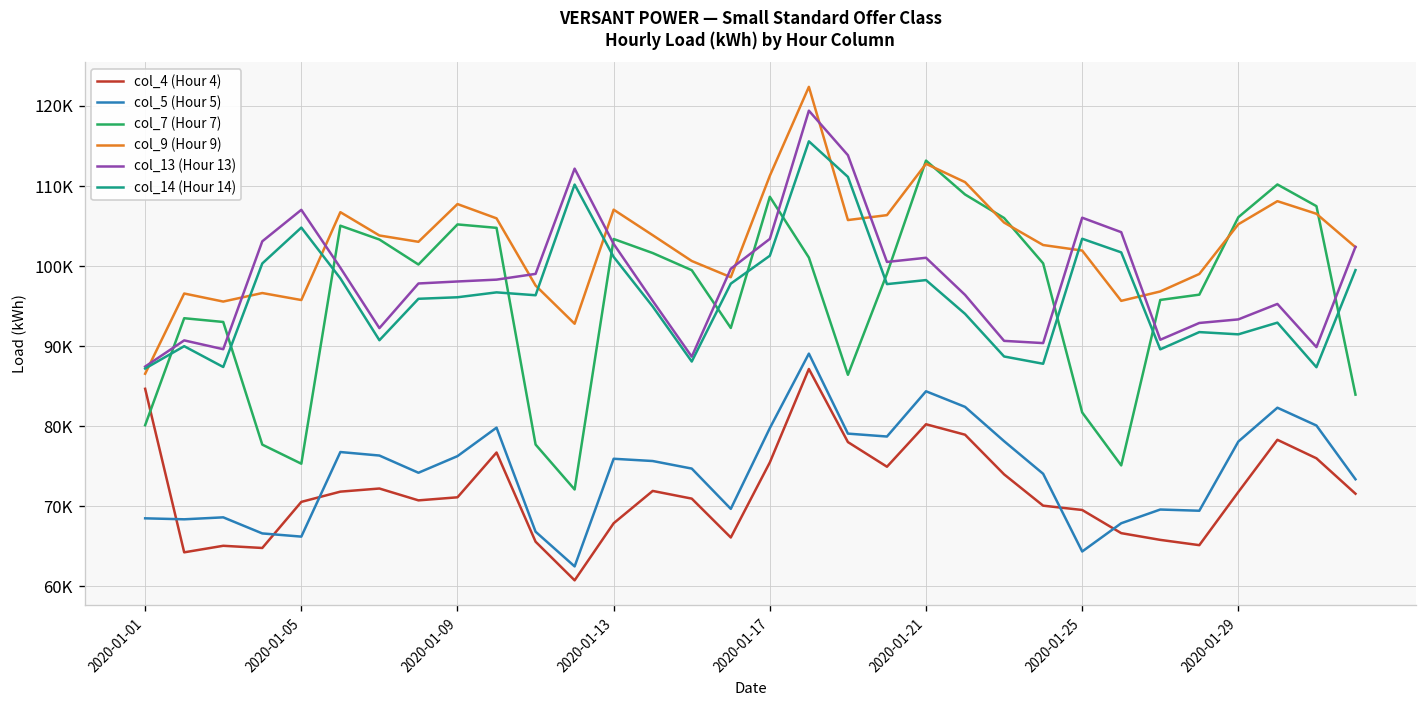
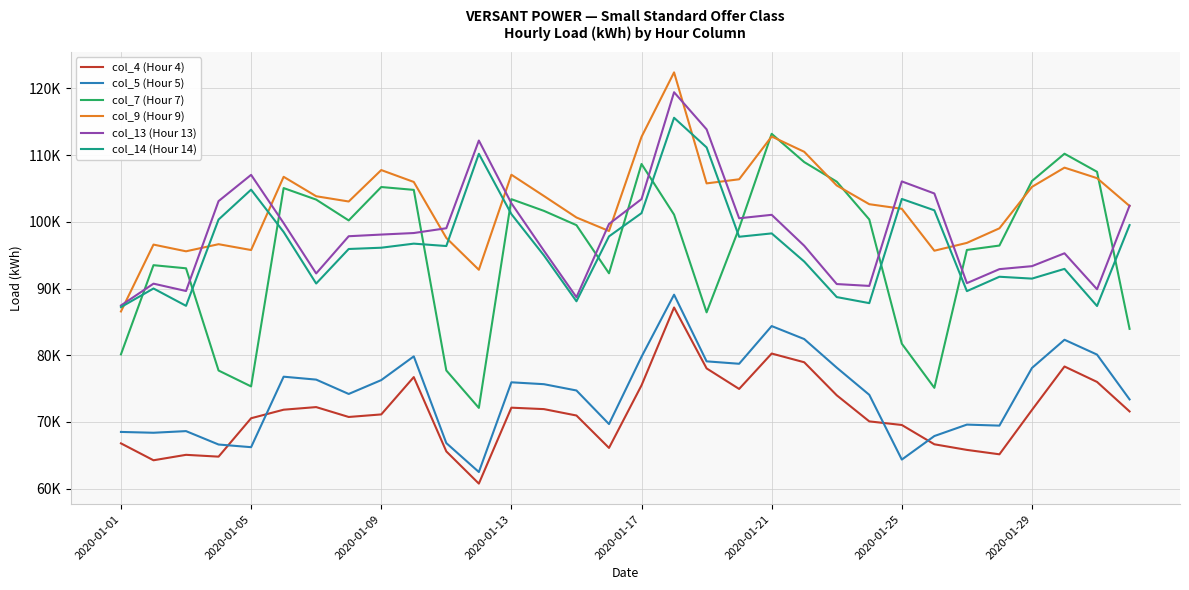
col_4 (Hour 4), 2020-01-01: 85000 -> 67000
col_4 (Hour 4), 2020-01-13: 68000 -> 72000
col_9 (Hour 9), 2020-01-17: 111000 -> 113000
